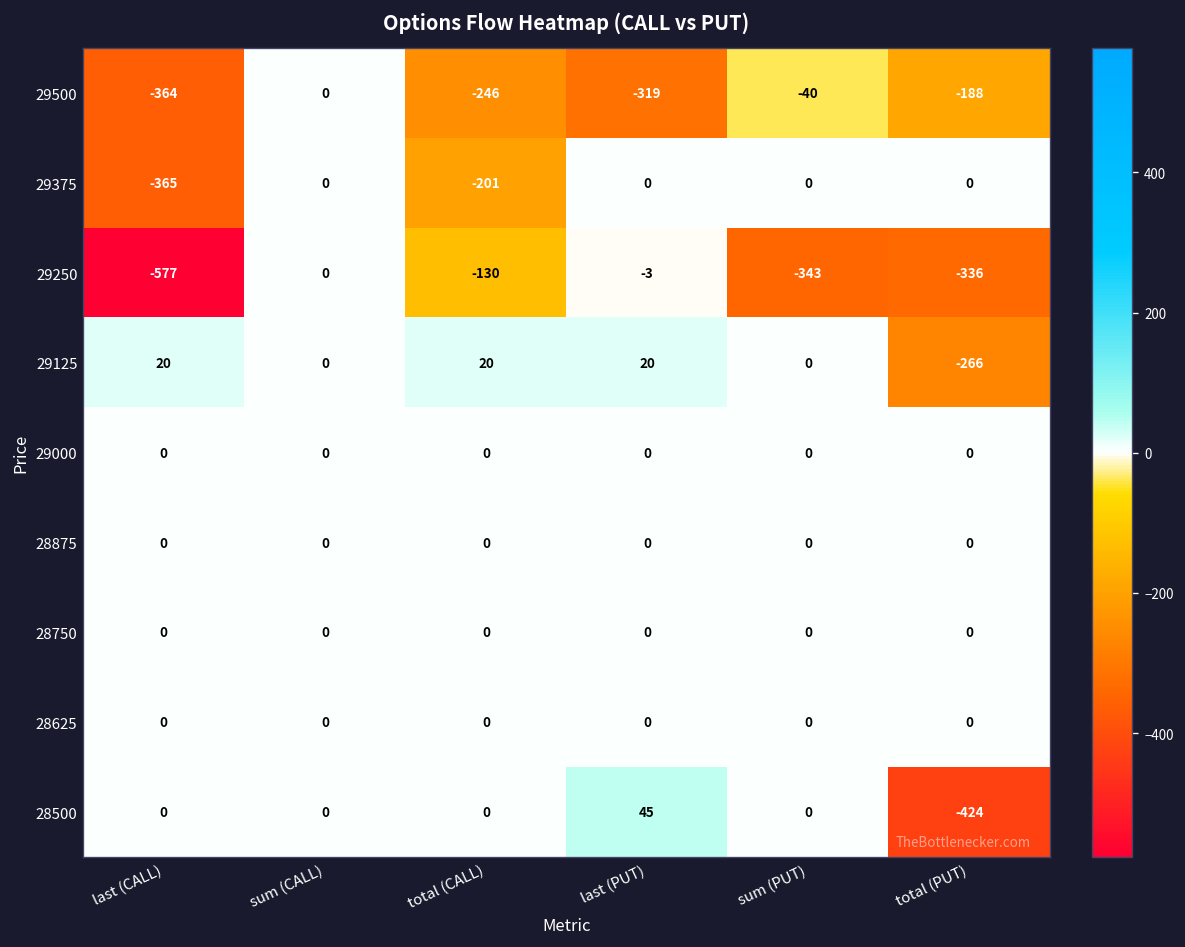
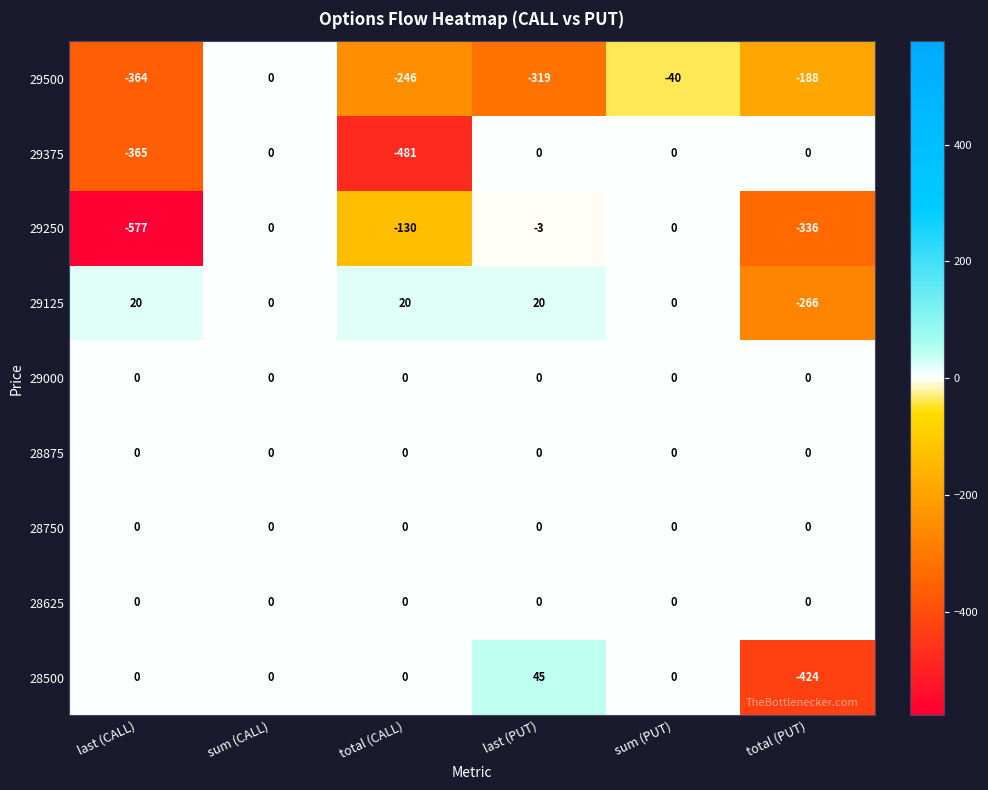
29375, total (CALL): -201 -> -481
29250, sum (PUT): -343 -> 0
